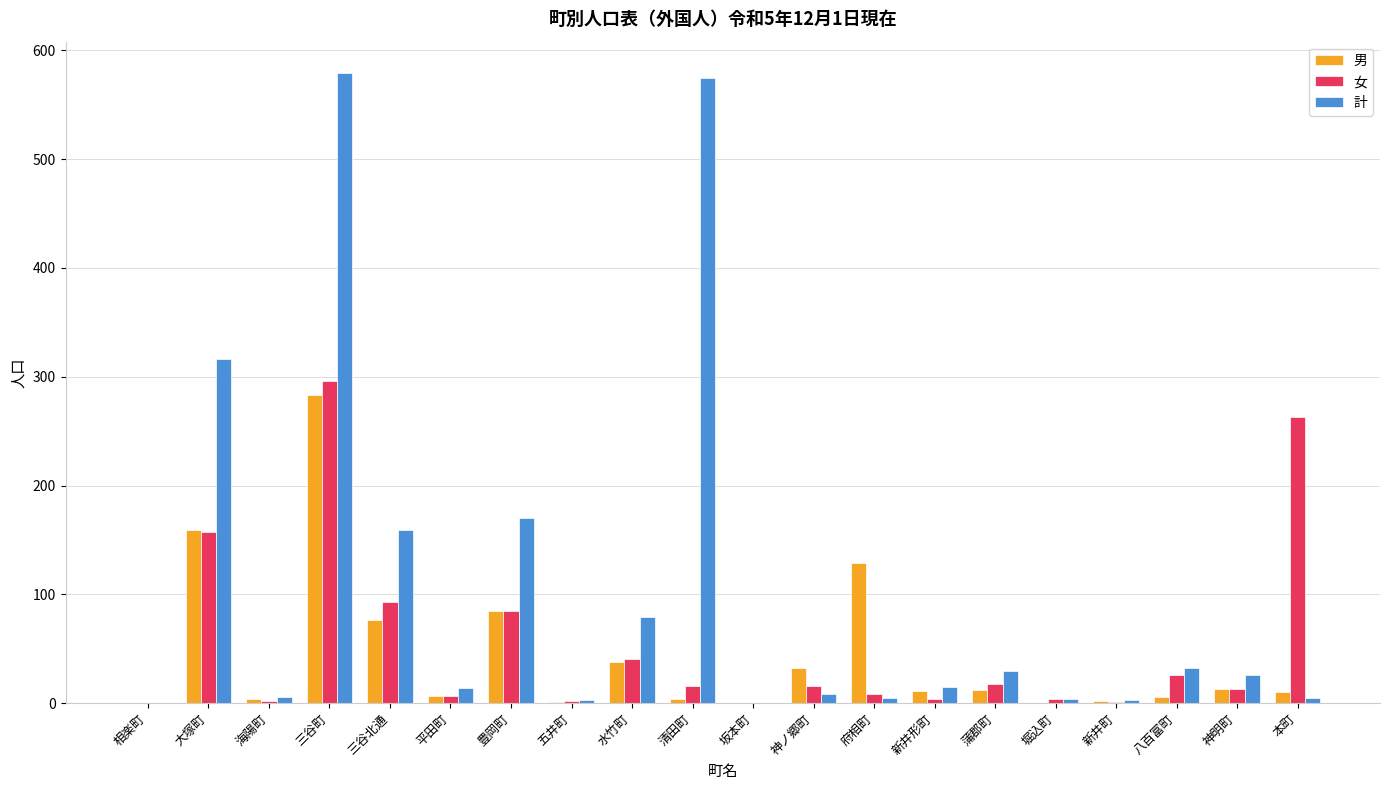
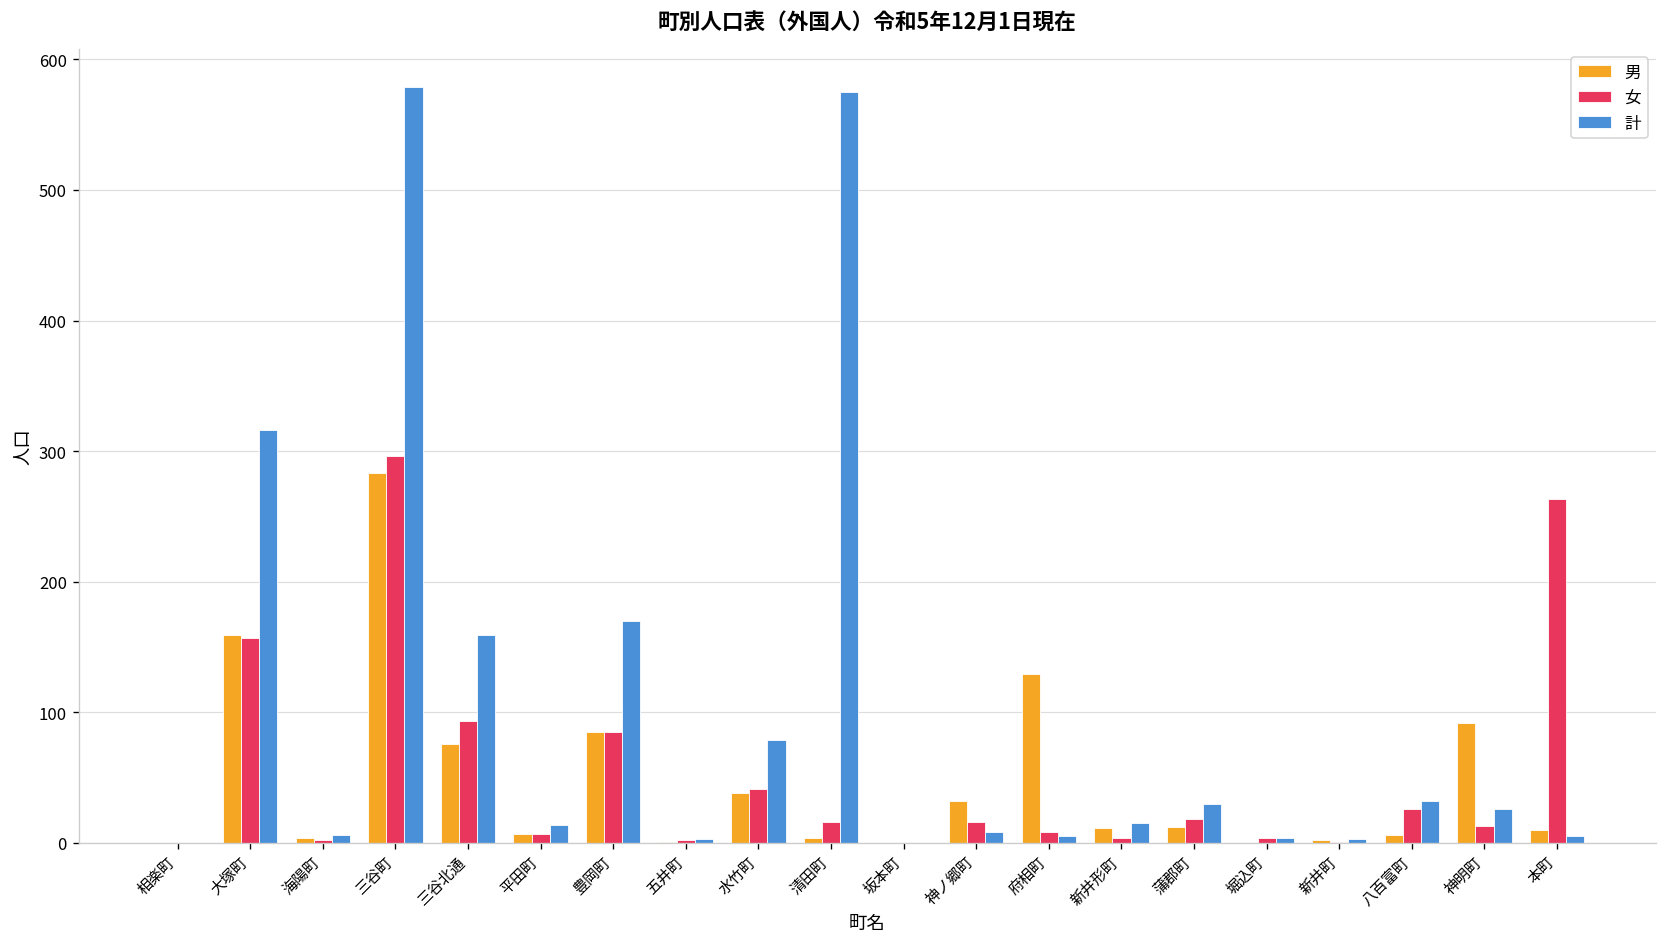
男, 神明町: 13 -> 92
